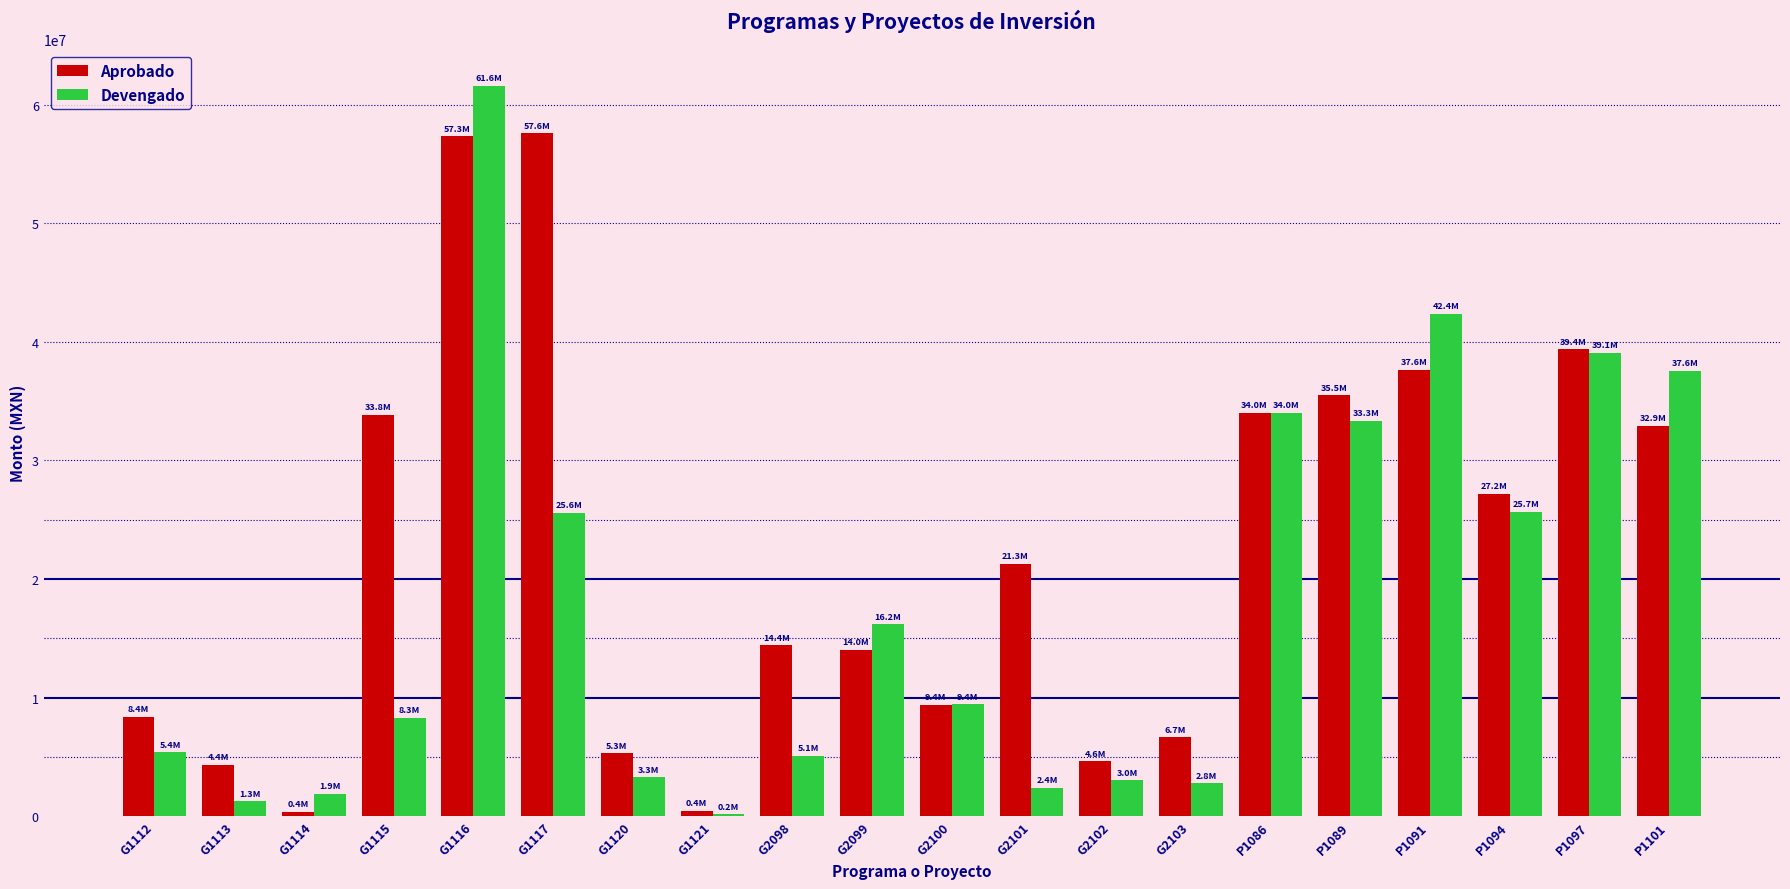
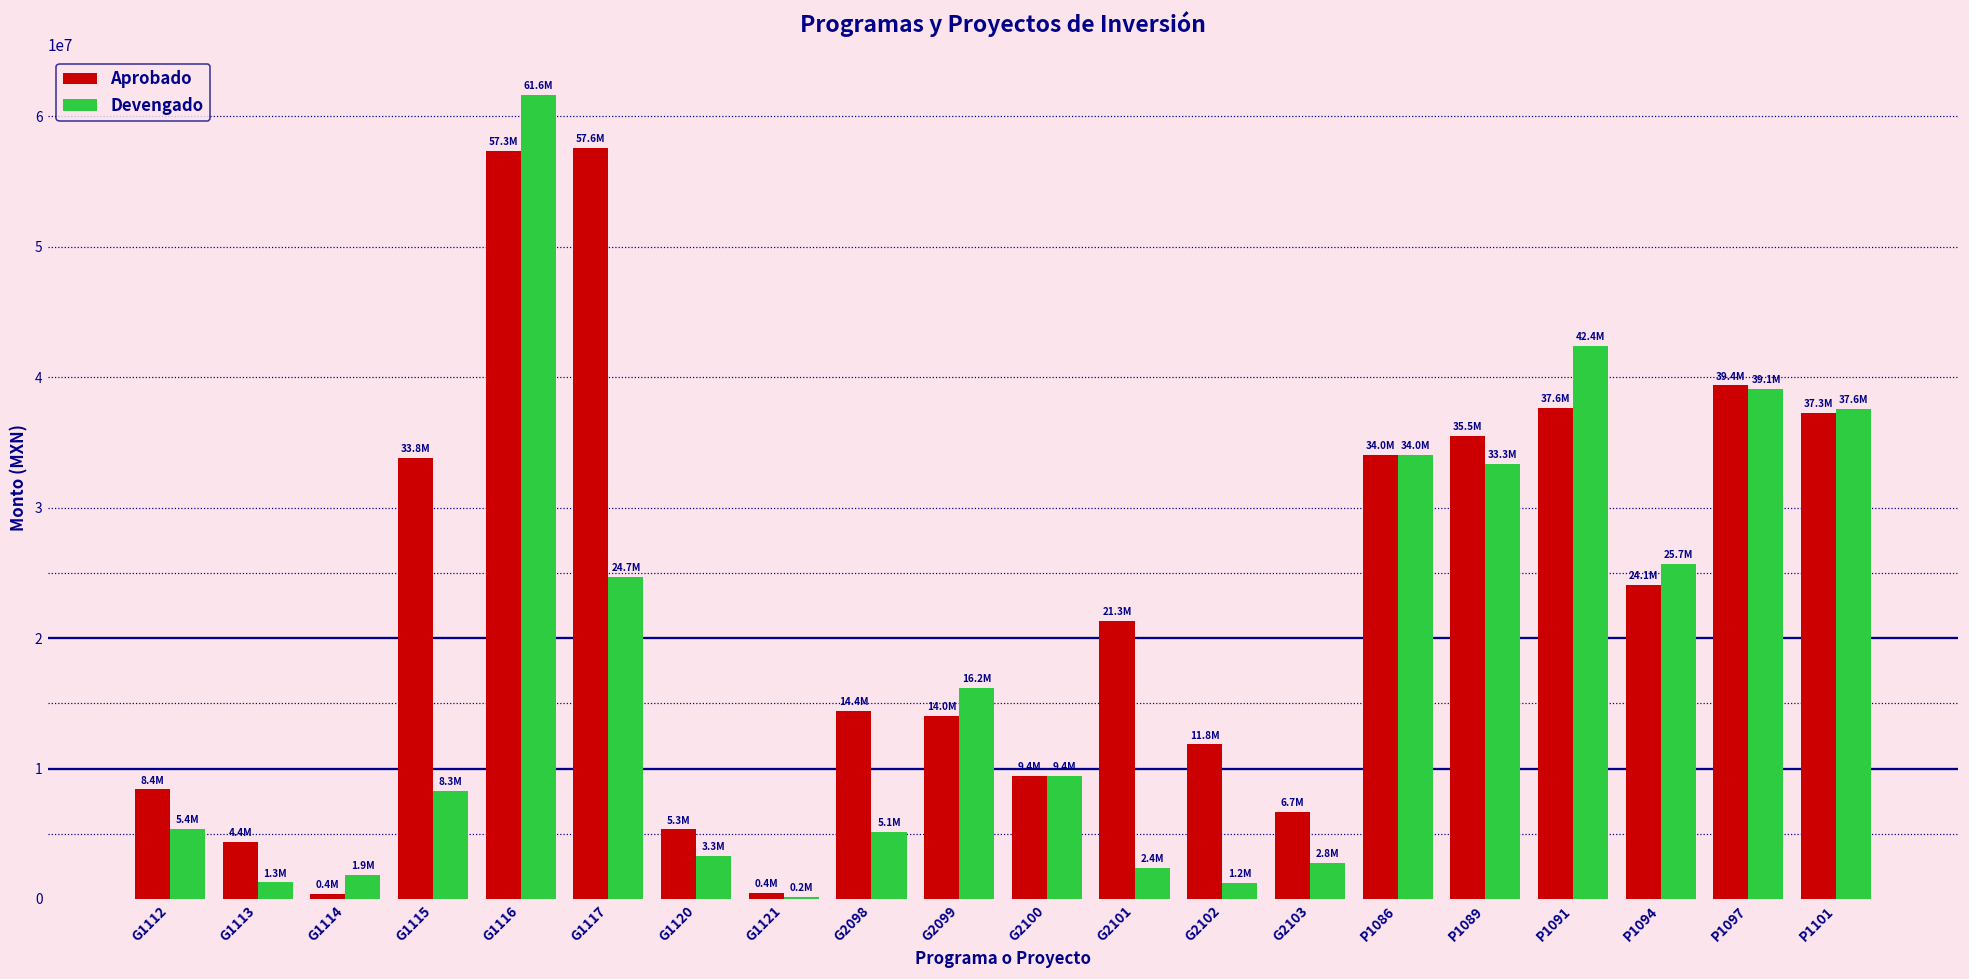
Devengado, G1117: 25.6M -> 24.7M
Aprobado, G2102: 4.6M -> 11.8M
Devengado, G2102: 3.0M -> 1.2M
Aprobado, P1094: 27.2M -> 24.1M
Aprobado, P1101: 32.9M -> 37.3M
